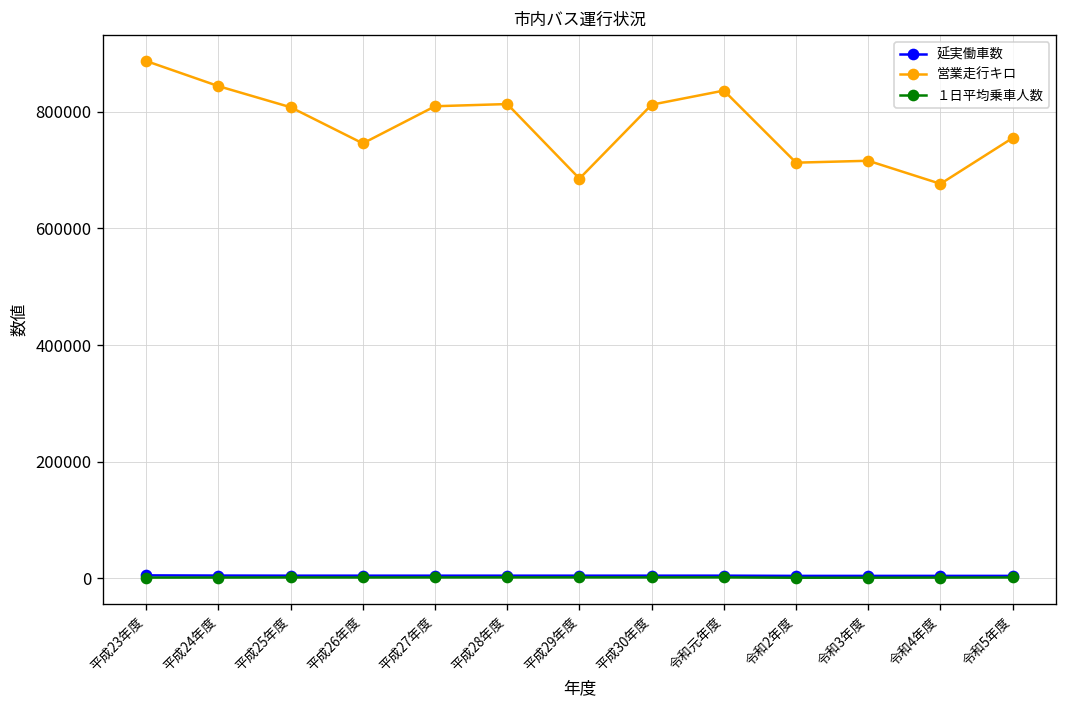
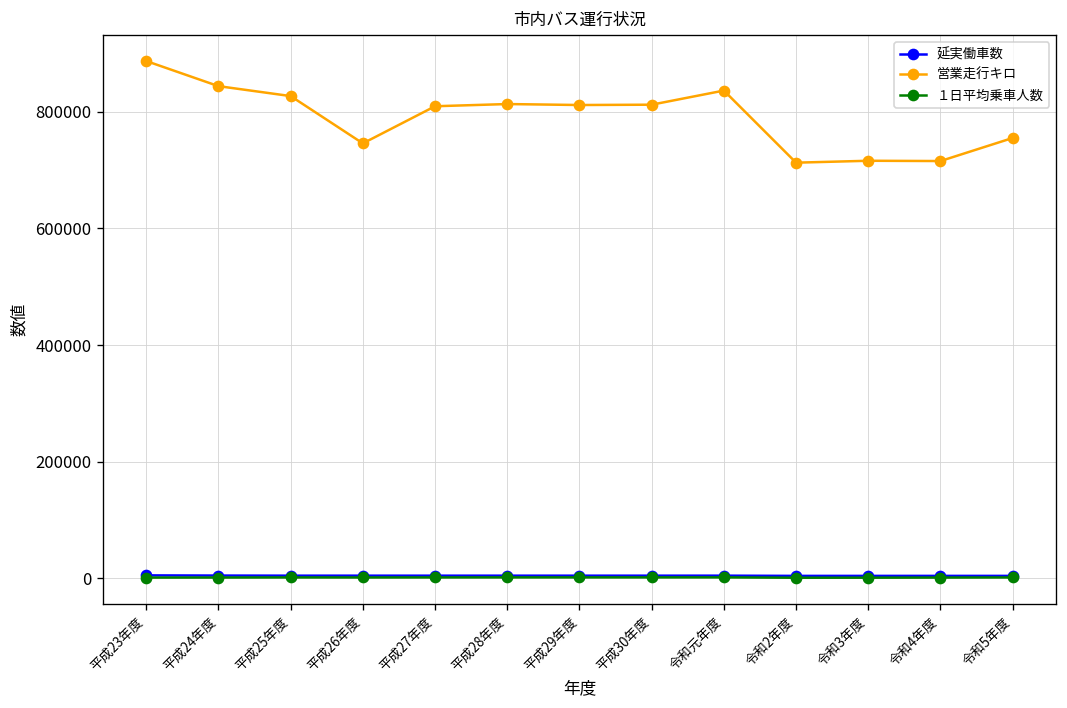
営業走行キロ, 平成25年度: 810000 -> 830000
営業走行キロ, 平成29年度: 690000 -> 810000
営業走行キロ, 令和4年度: 680000 -> 720000
